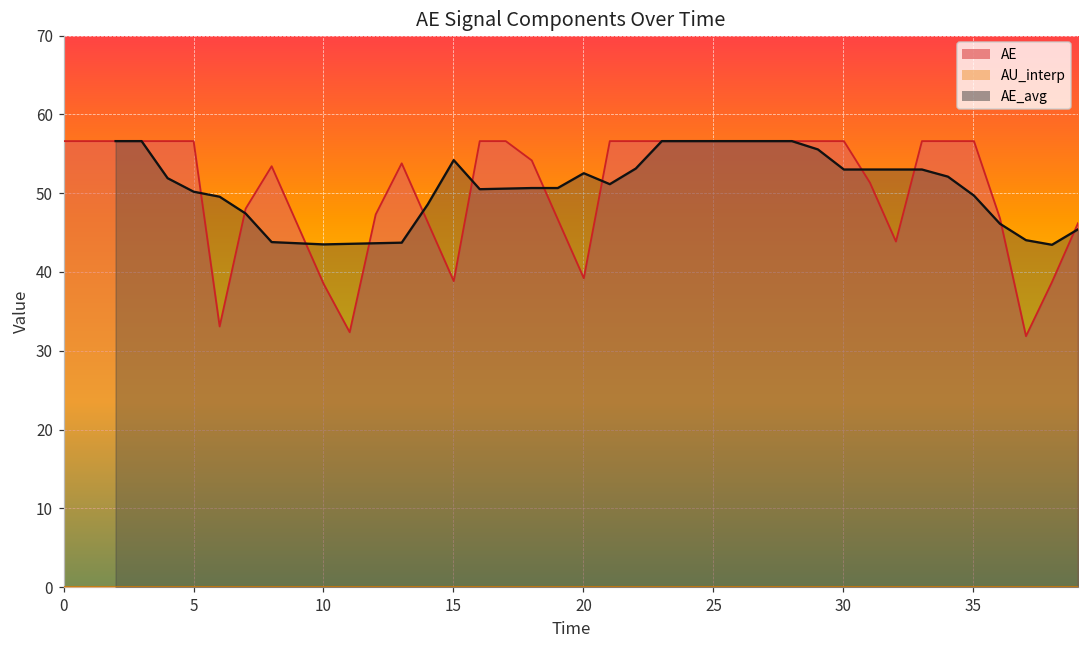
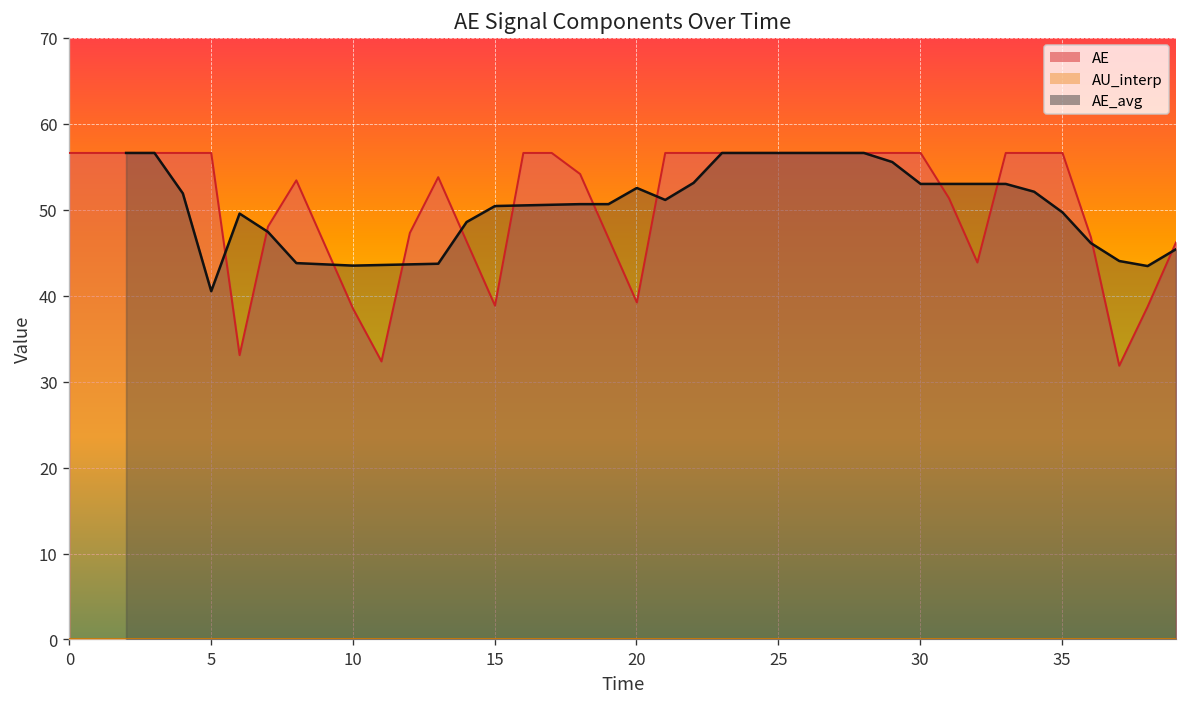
AE_avg, 5: 50 -> 41
AE_avg, 15: 54 -> 50
